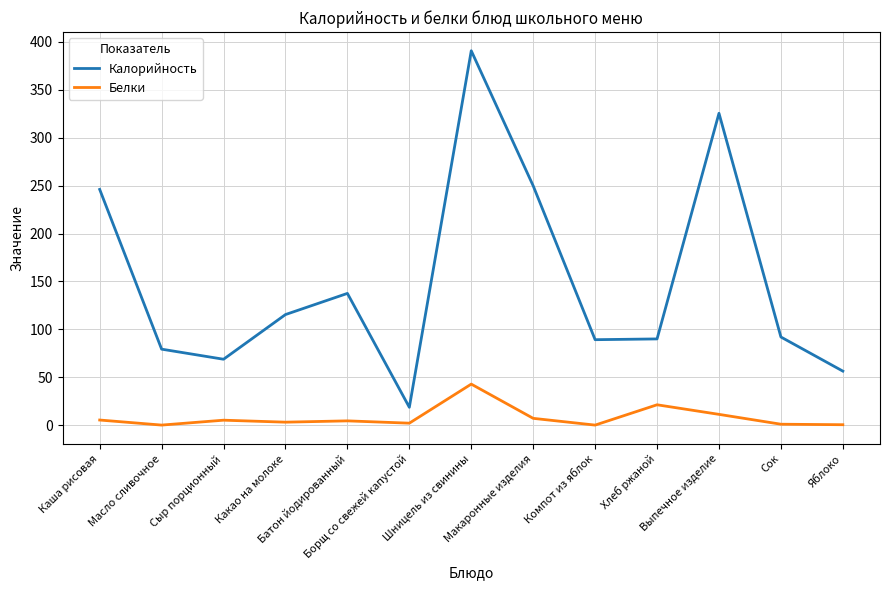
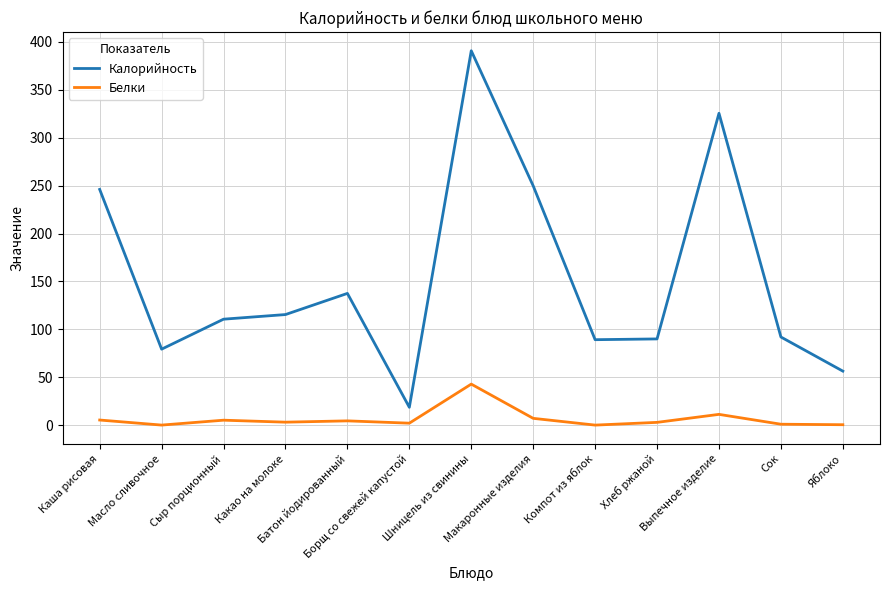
Калорийность, Сыр порционный: 70 -> 110
Белки, Хлеб ржаной: 20 -> 0
